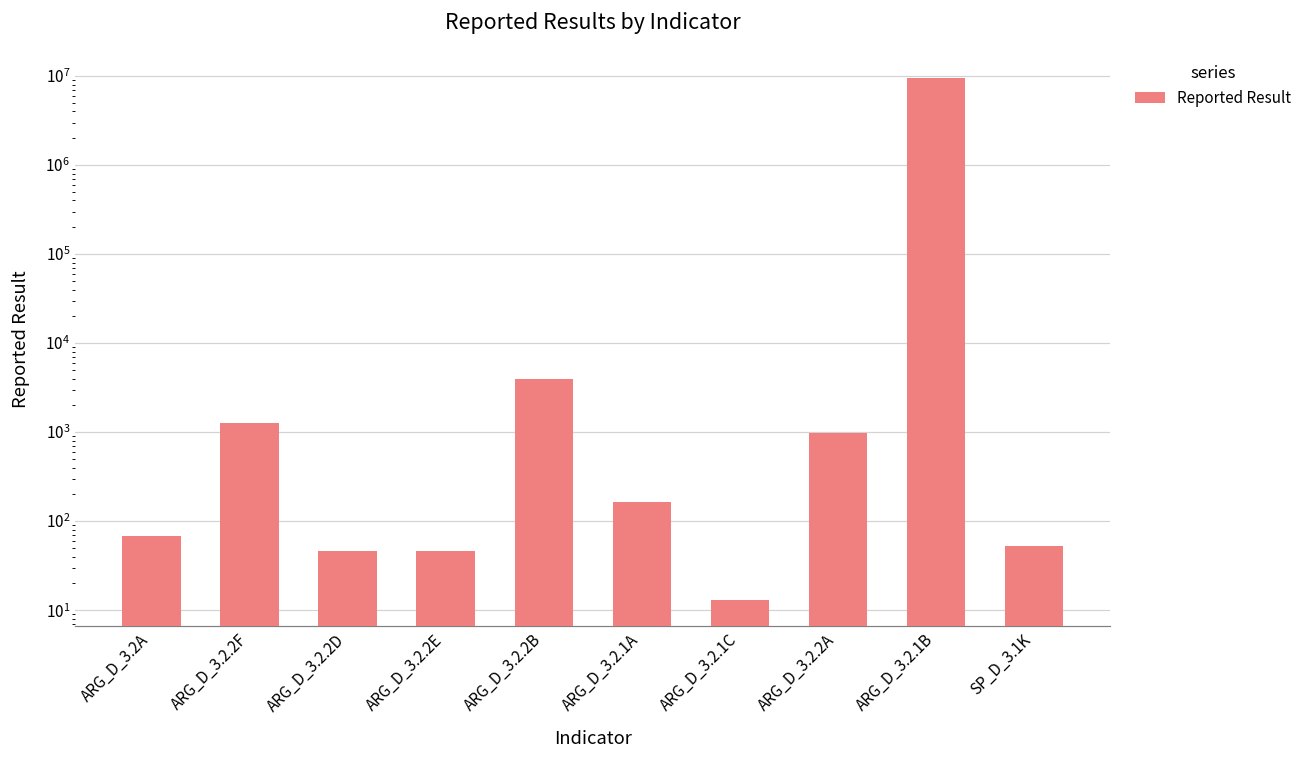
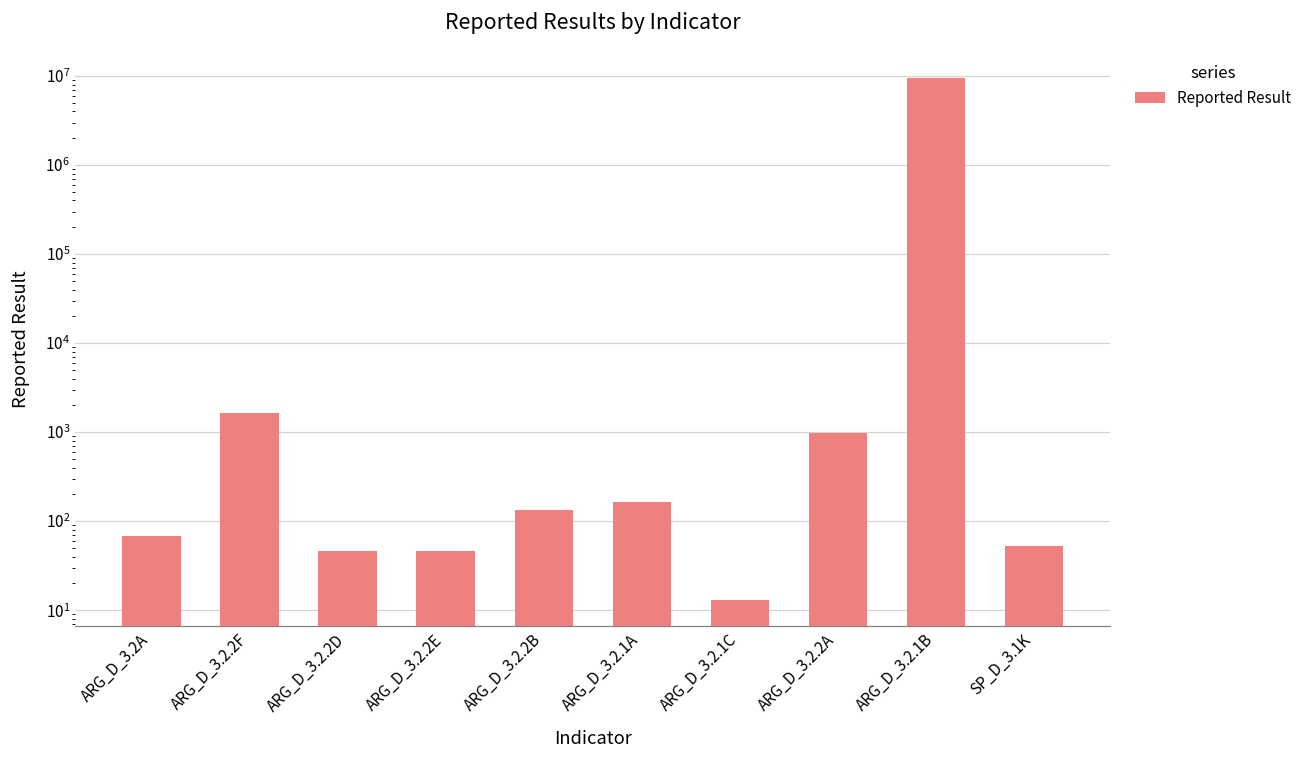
ARG_D_3.2.2F: 1300 -> 1600
ARG_D_3.2.2B: 4000 -> 140
